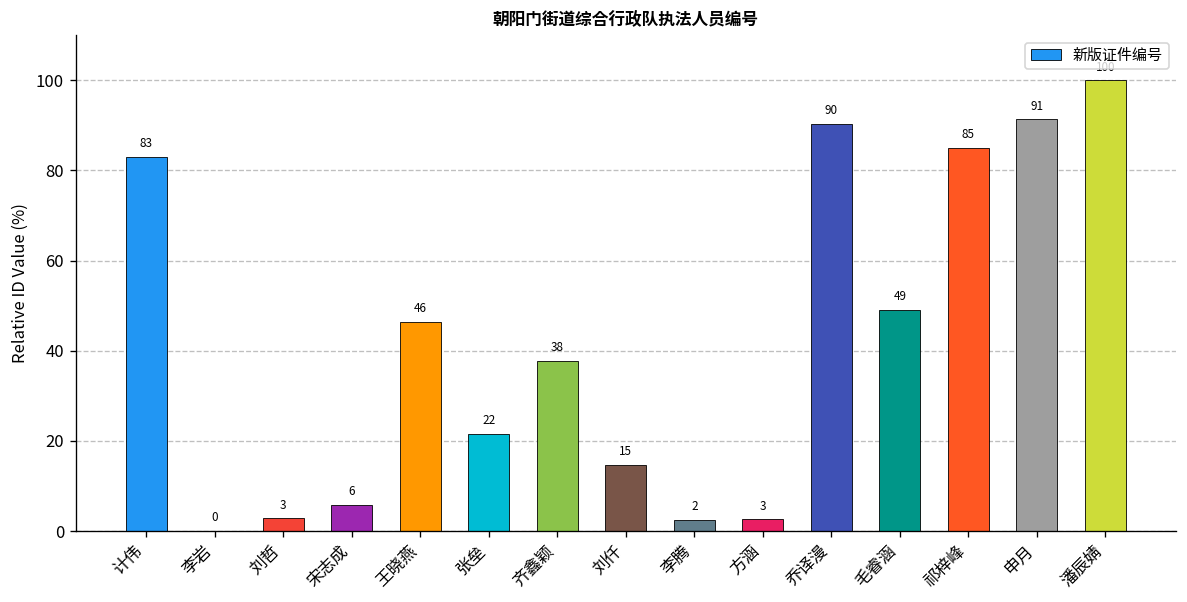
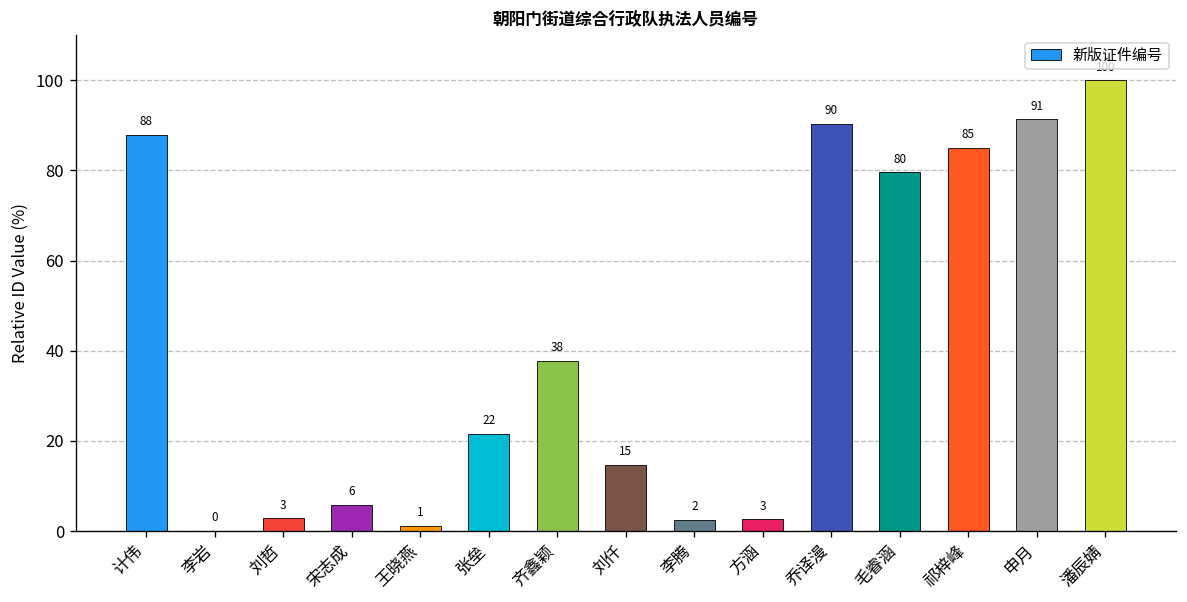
计伟: 83 -> 88
王晓燕: 46 -> 1
毛睿涵: 49 -> 80
